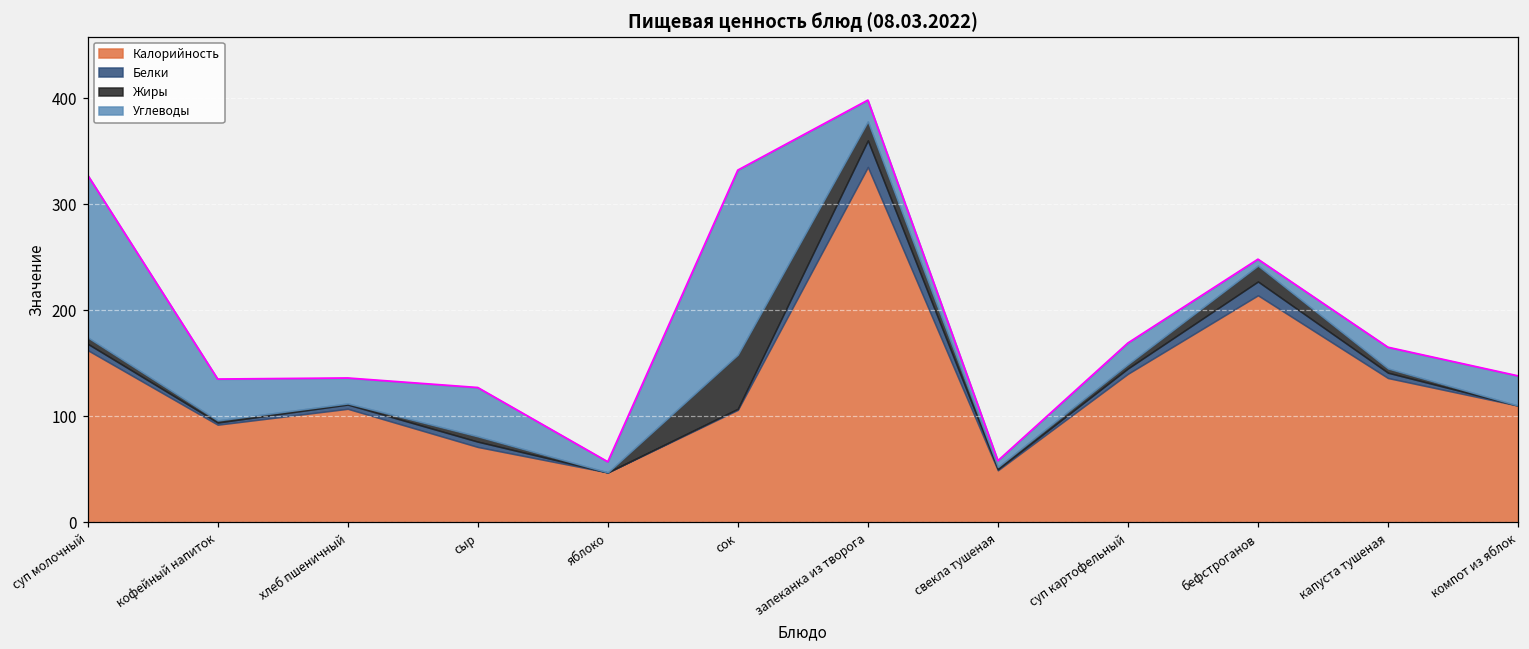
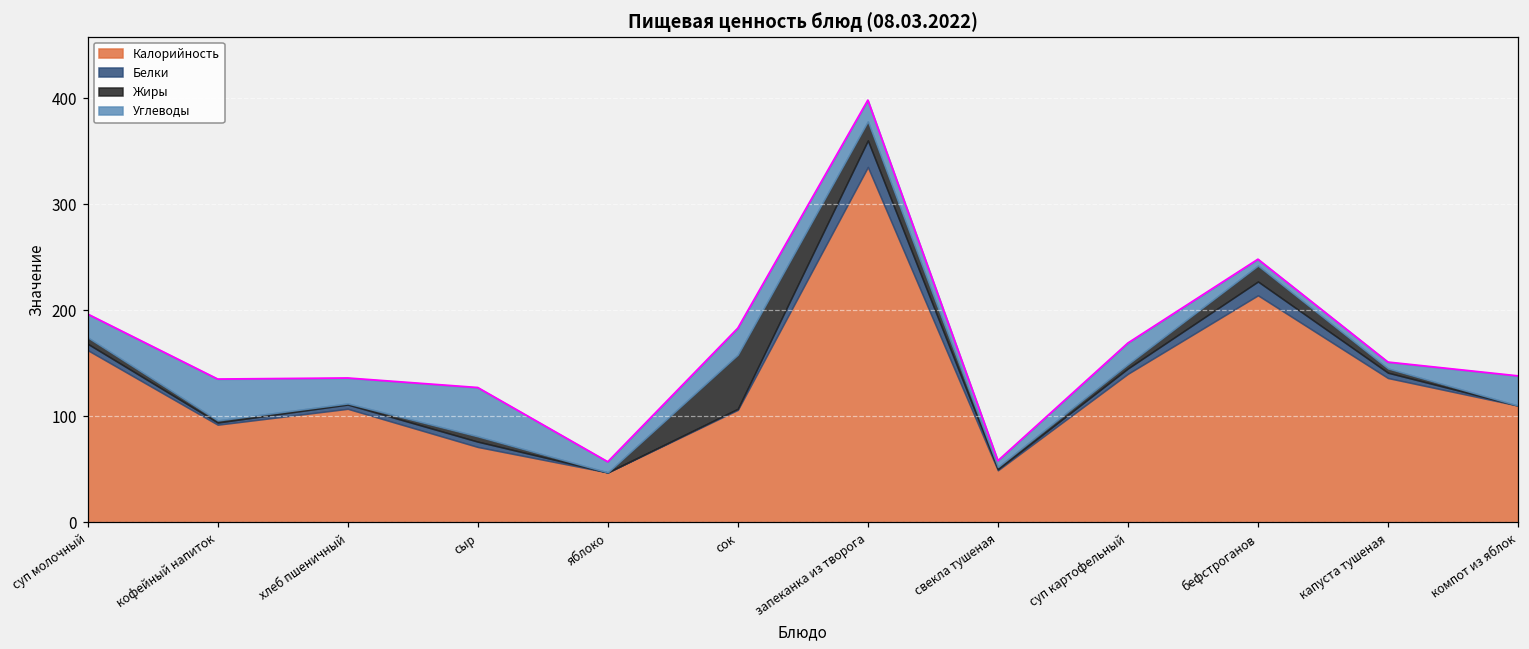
Углеводы, суп молочный: 150 -> 20
Углеводы, сок: 170 -> 30
Углеводы, капуста тушеная: 20 -> 10
